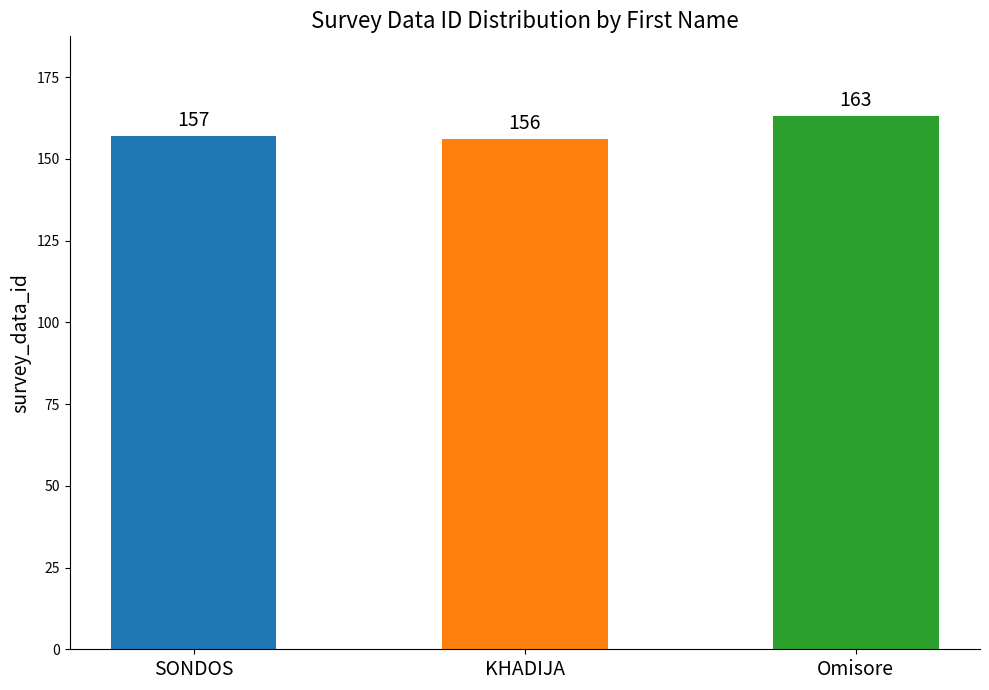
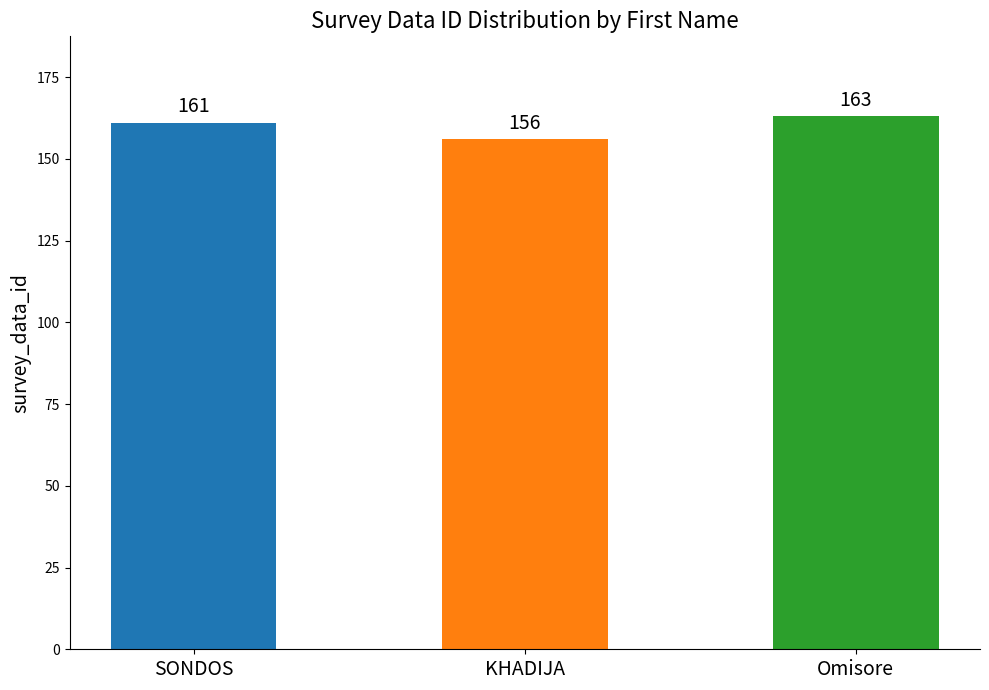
SONDOS: 157 -> 161
